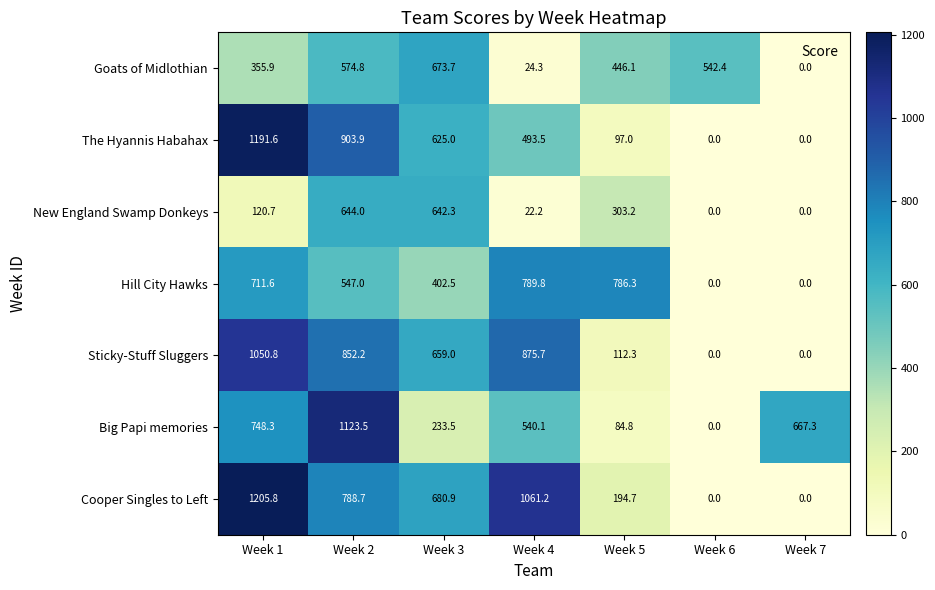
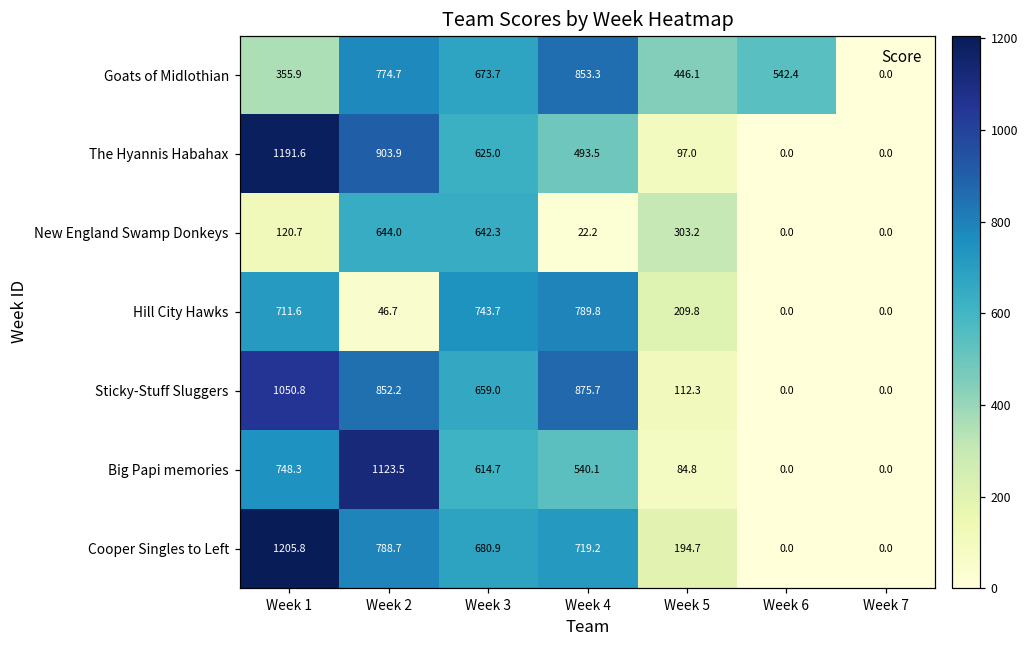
Goats of Midlothian, Week 2: 574.8 -> 774.7
Goats of Midlothian, Week 4: 24.3 -> 853.3
Hill City Hawks, Week 2: 547.0 -> 46.7
Hill City Hawks, Week 3: 402.5 -> 743.7
Hill City Hawks, Week 5: 786.3 -> 209.8
Big Papi memories, Week 3: 233.5 -> 614.7
Big Papi memories, Week 7: 667.3 -> 0.0
Cooper Singles to Left, Week 4: 1061.2 -> 719.2
